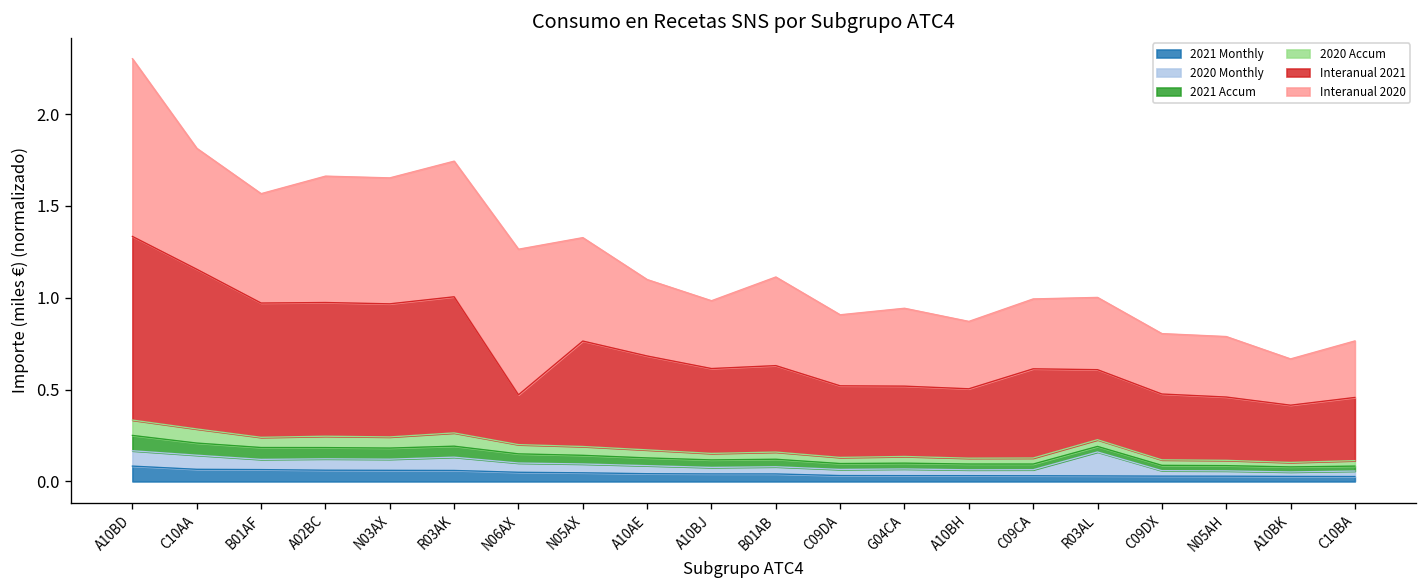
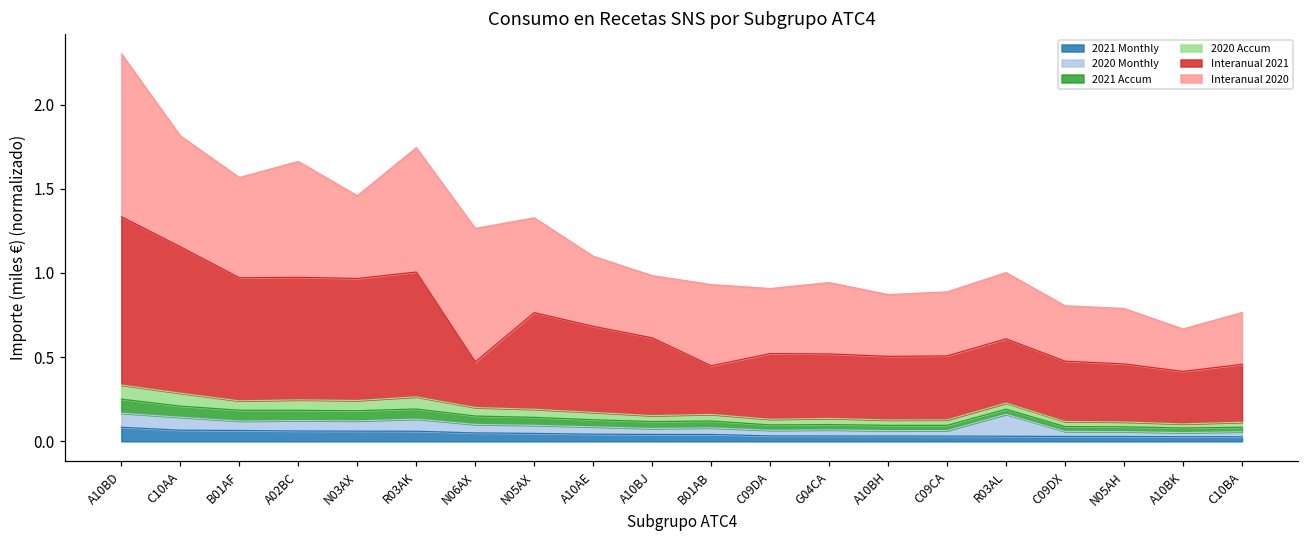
Interanual 2020, N03AX: 0.69 -> 0.49
Interanual 2021, B01AB: 0.47 -> 0.29
Interanual 2021, C09CA: 0.49 -> 0.38
